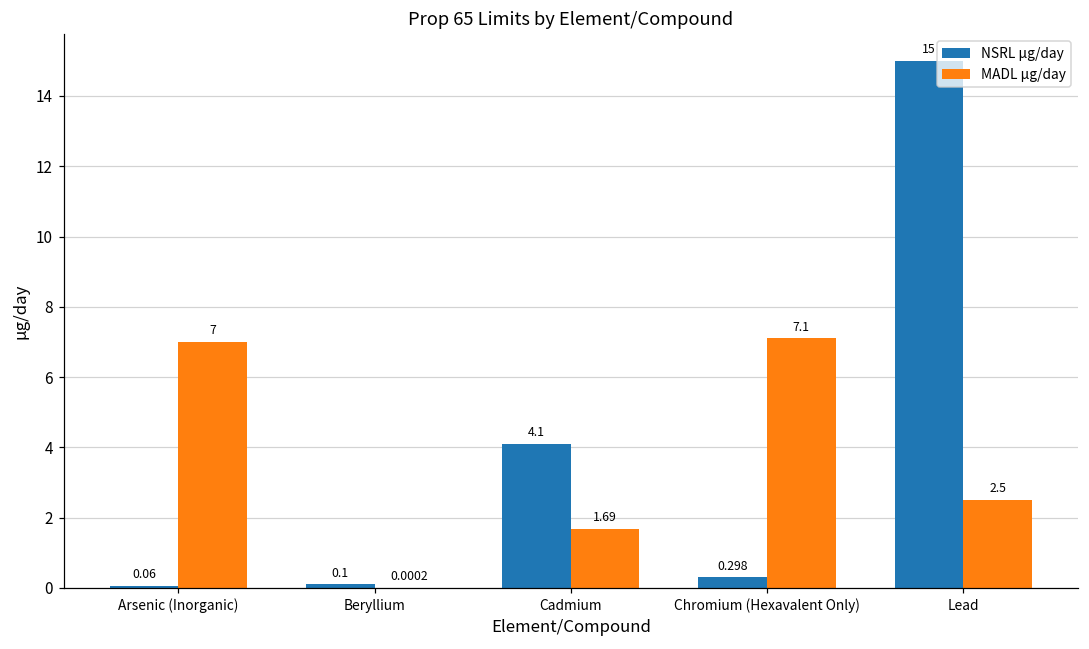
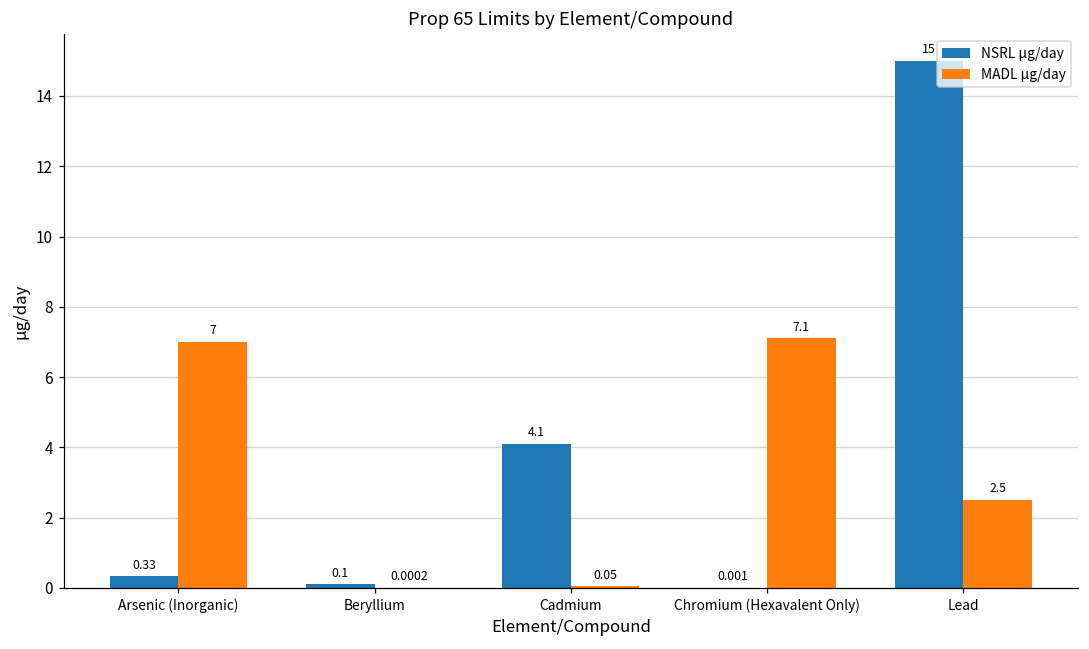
NSRL µg/day, Arsenic (Inorganic): 0.06 -> 0.33
MADL µg/day, Cadmium: 1.69 -> 0.05
NSRL µg/day, Chromium (Hexavalent Only): 0.298 -> 0.001
